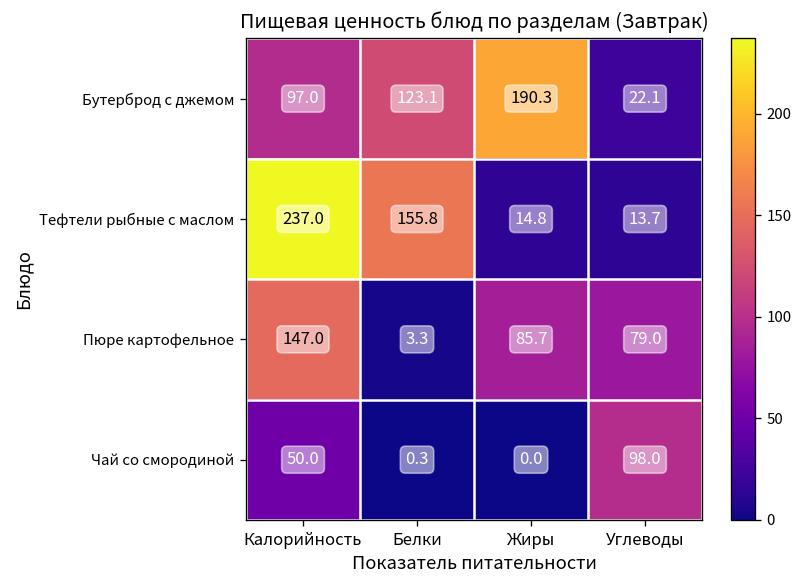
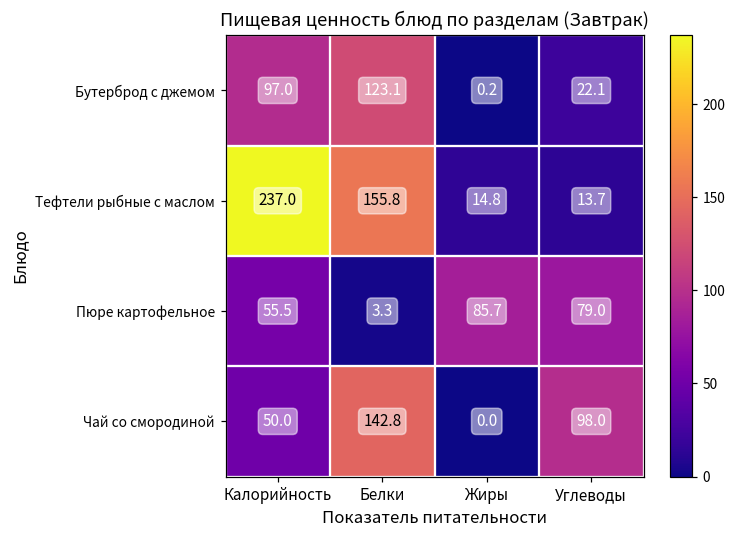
Бутерброд с джемом, Жиры: 190.3 -> 0.2
Пюре картофельное, Калорийность: 147.0 -> 55.5
Чай со смородиной, Белки: 0.3 -> 142.8
